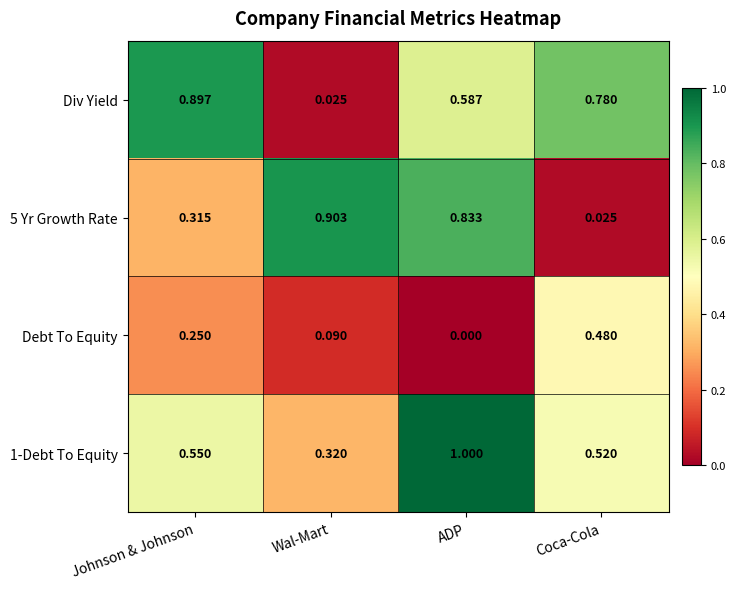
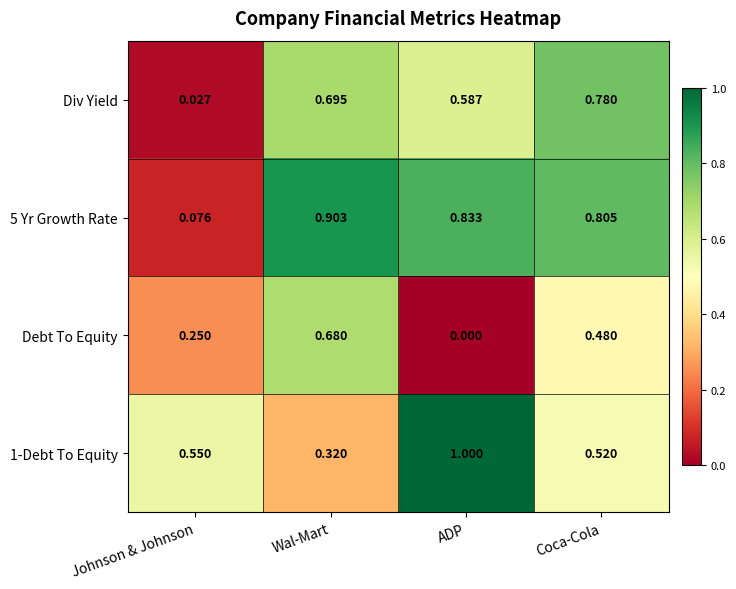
Div Yield, Johnson & Johnson: 0.897 -> 0.027
Div Yield, Wal-Mart: 0.025 -> 0.695
5 Yr Growth Rate, Johnson & Johnson: 0.315 -> 0.076
5 Yr Growth Rate, Coca-Cola: 0.025 -> 0.805
Debt To Equity, Wal-Mart: 0.090 -> 0.680
